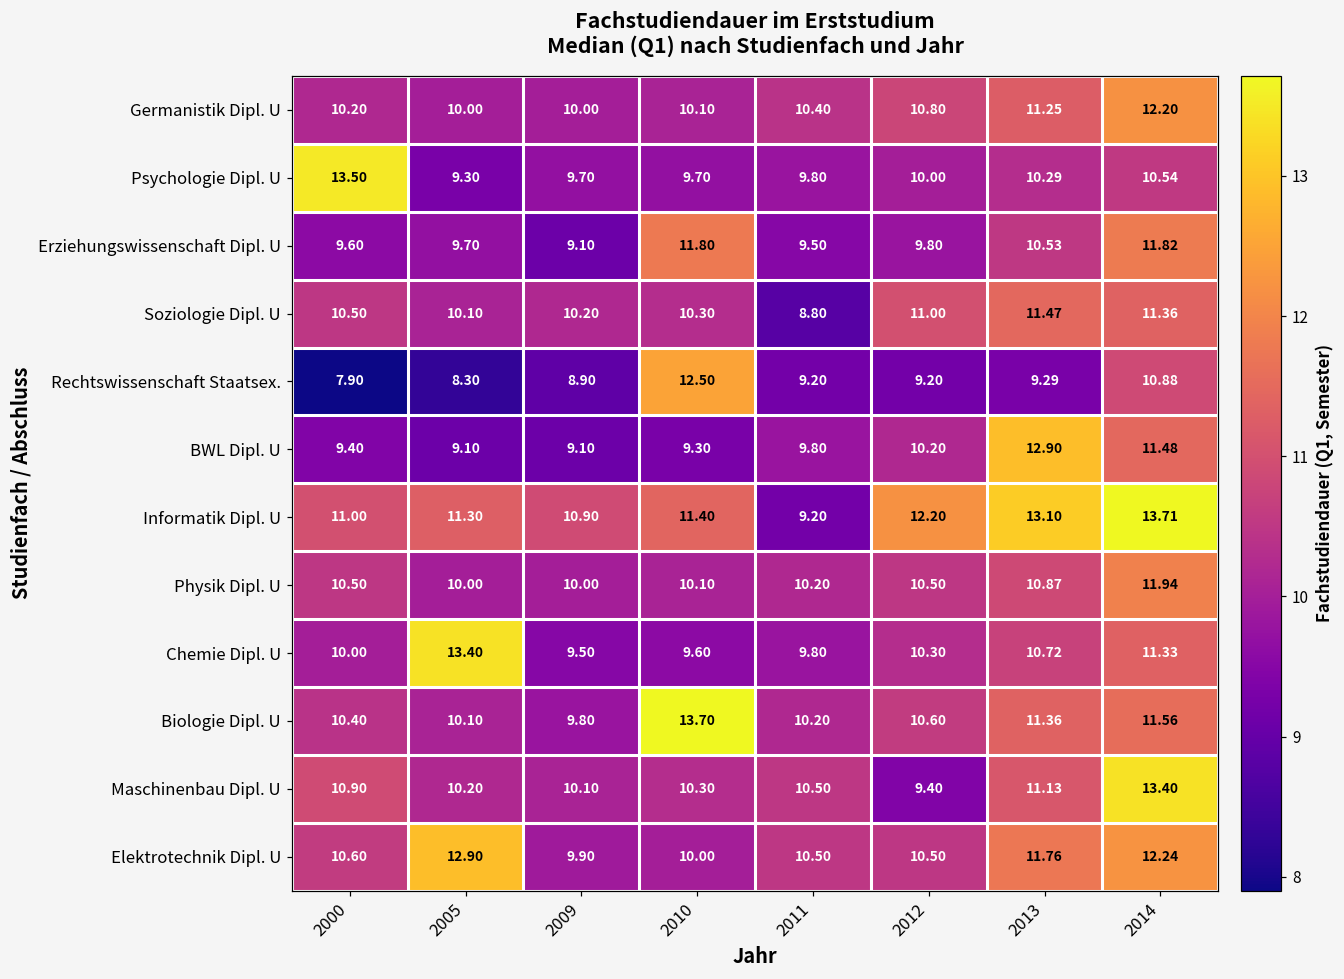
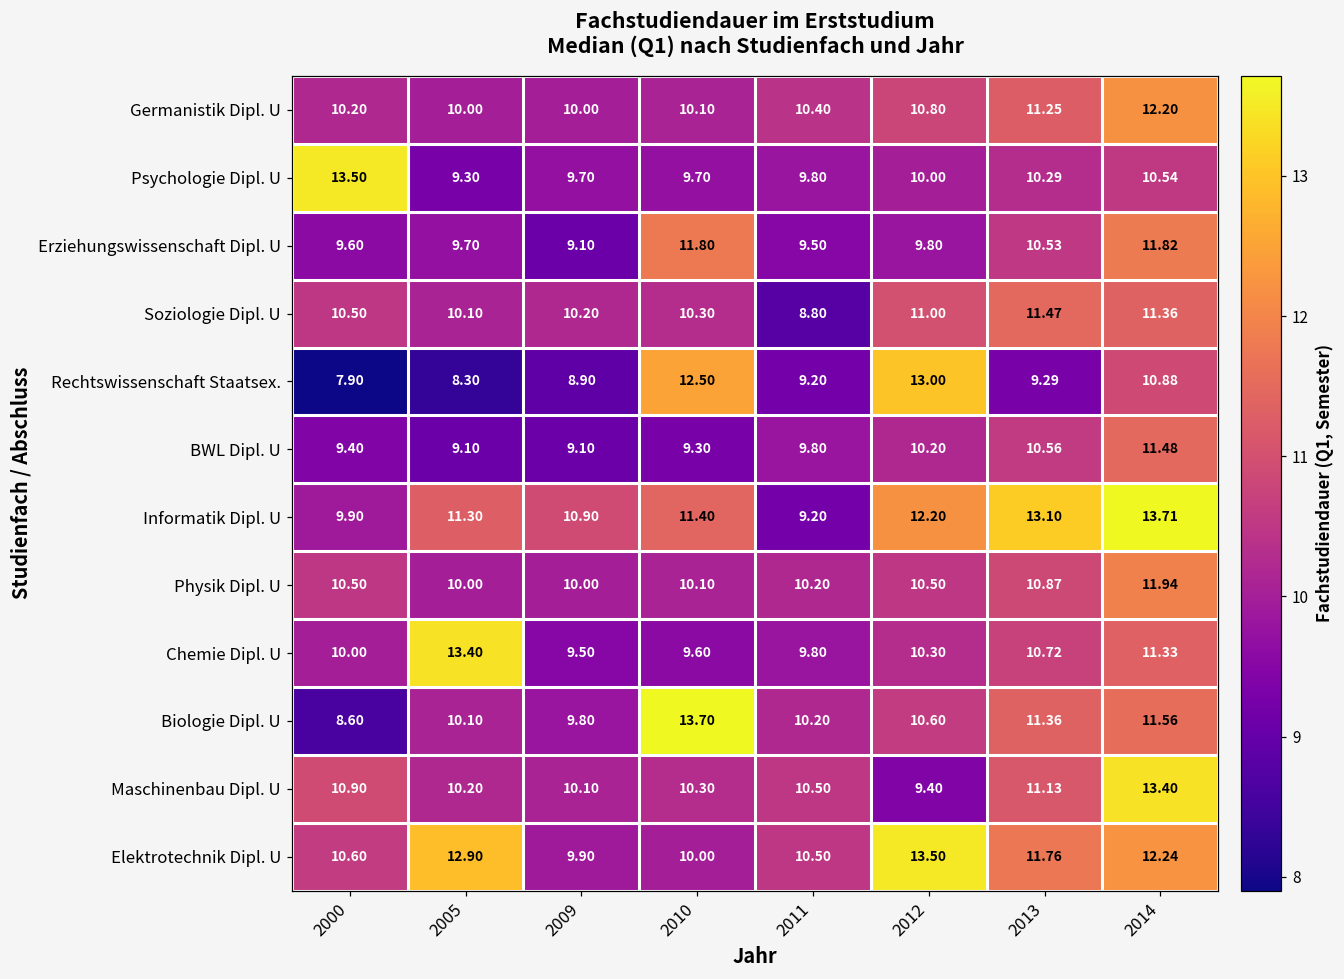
Rechtswissenschaft Staatsex., 2012: 9.20 -> 13.00
BWL Dipl. U, 2013: 12.90 -> 10.56
Informatik Dipl. U, 2000: 11.00 -> 9.90
Biologie Dipl. U, 2000: 10.40 -> 8.60
Elektrotechnik Dipl. U, 2012: 10.50 -> 13.50
